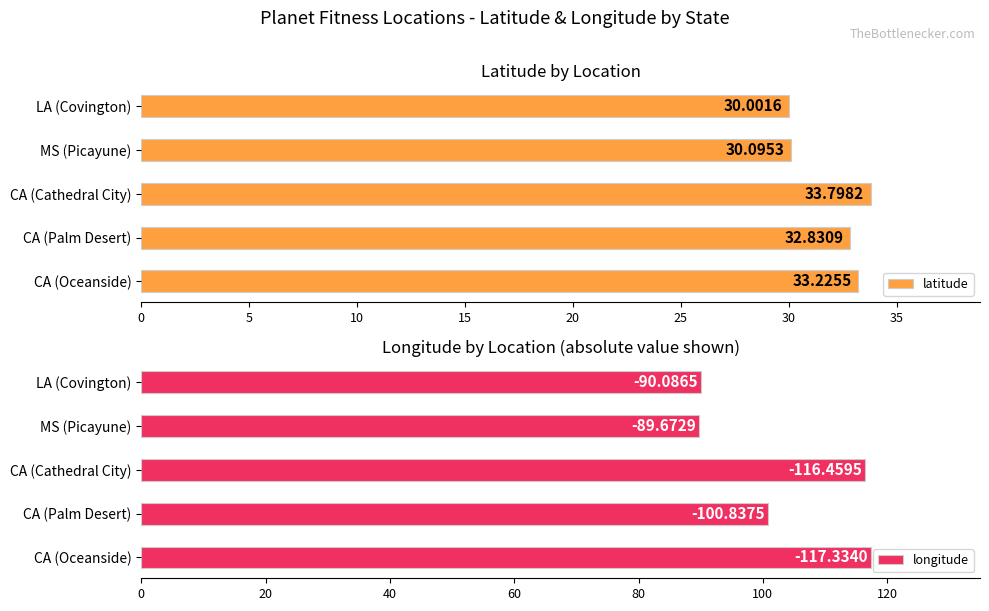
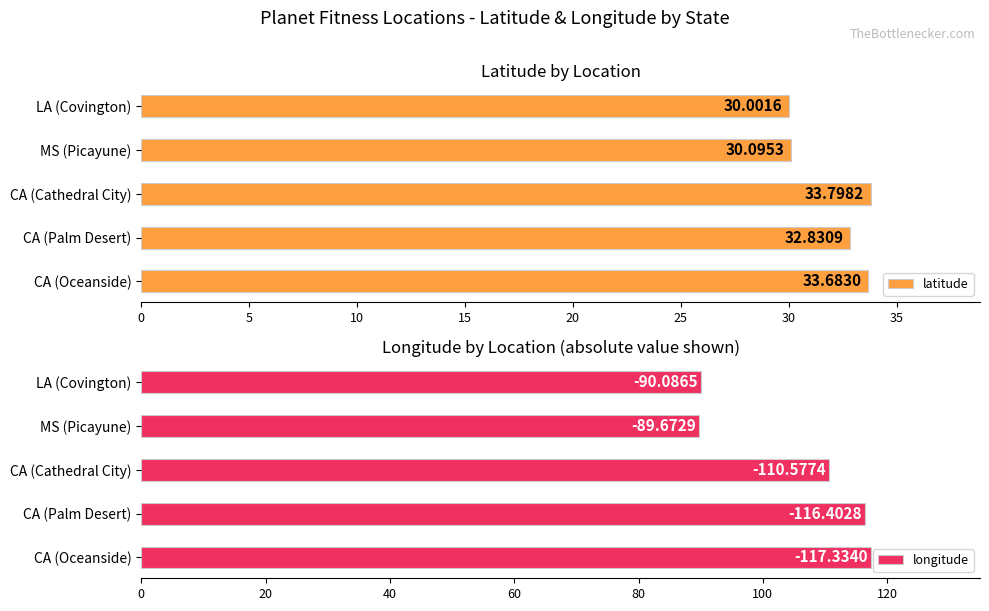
Latitude by Location, CA (Oceanside): 33.2255 -> 33.6830
Longitude by Location (absolute value shown), CA (Cathedral City): -116.4595 -> -110.5774
Longitude by Location (absolute value shown), CA (Palm Desert): -100.8375 -> -116.4028
